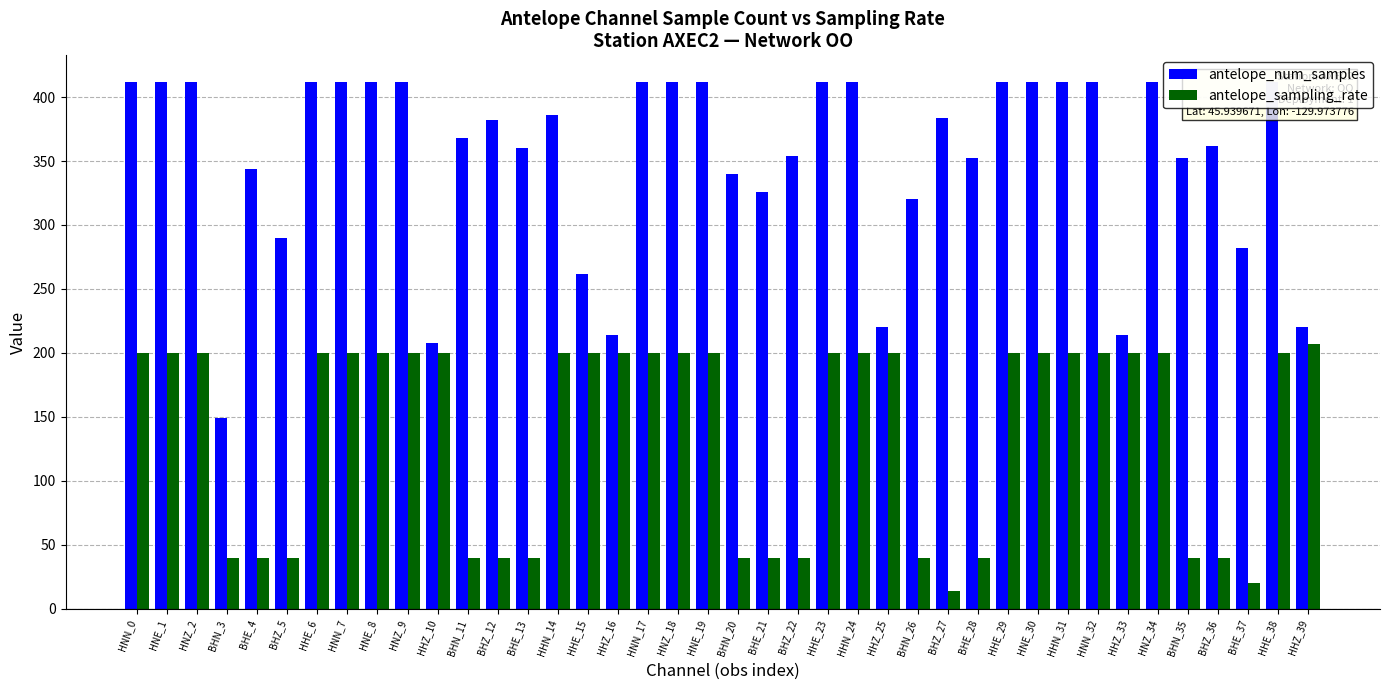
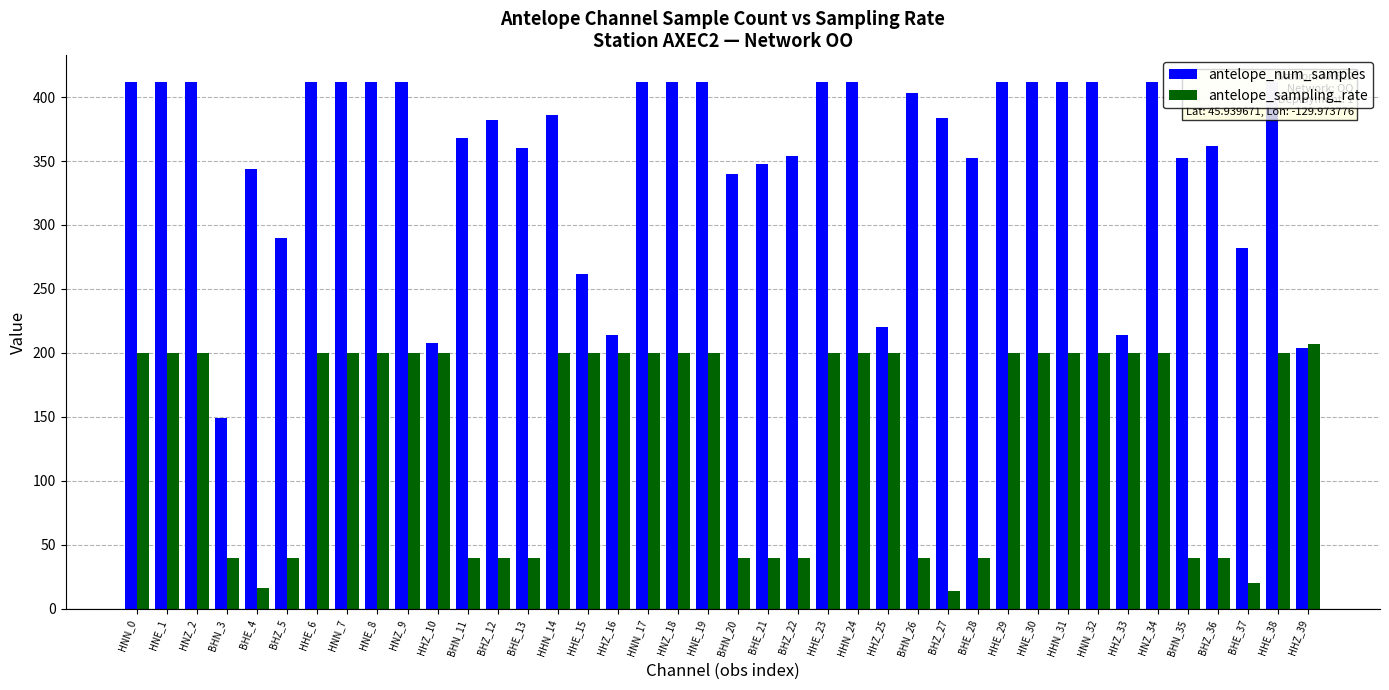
antelope_sampling_rate, BHE_4: 40 -> 16
antelope_num_samples, BHE_21: 326 -> 348
antelope_num_samples, BHN_26: 320 -> 403
antelope_num_samples, HHZ_39: 220 -> 204
